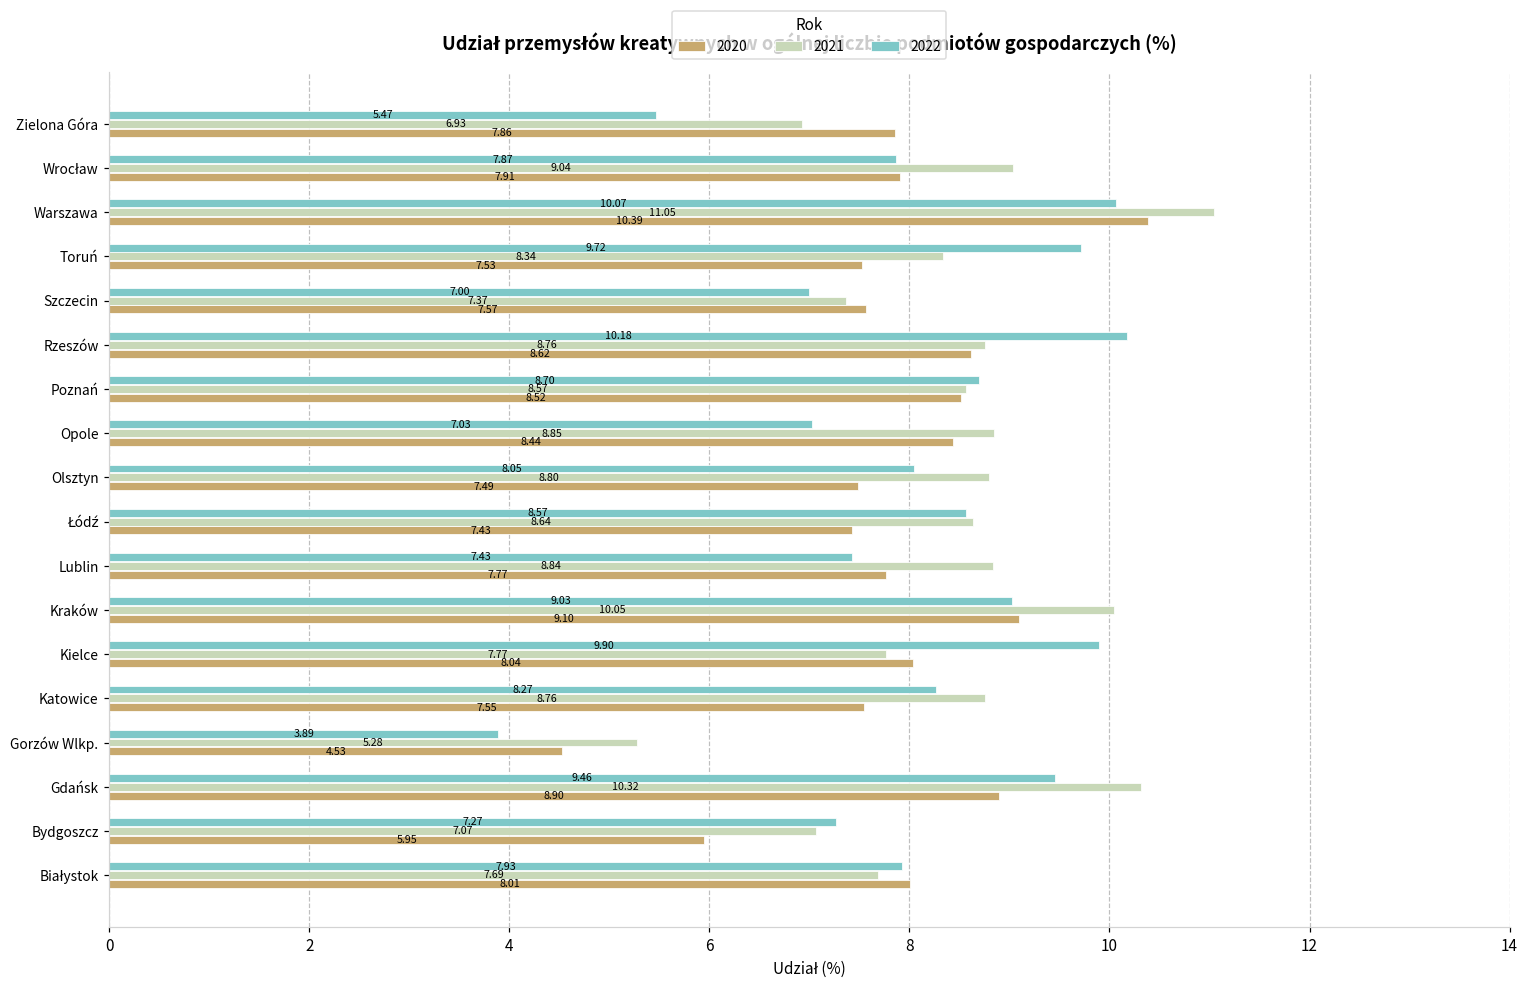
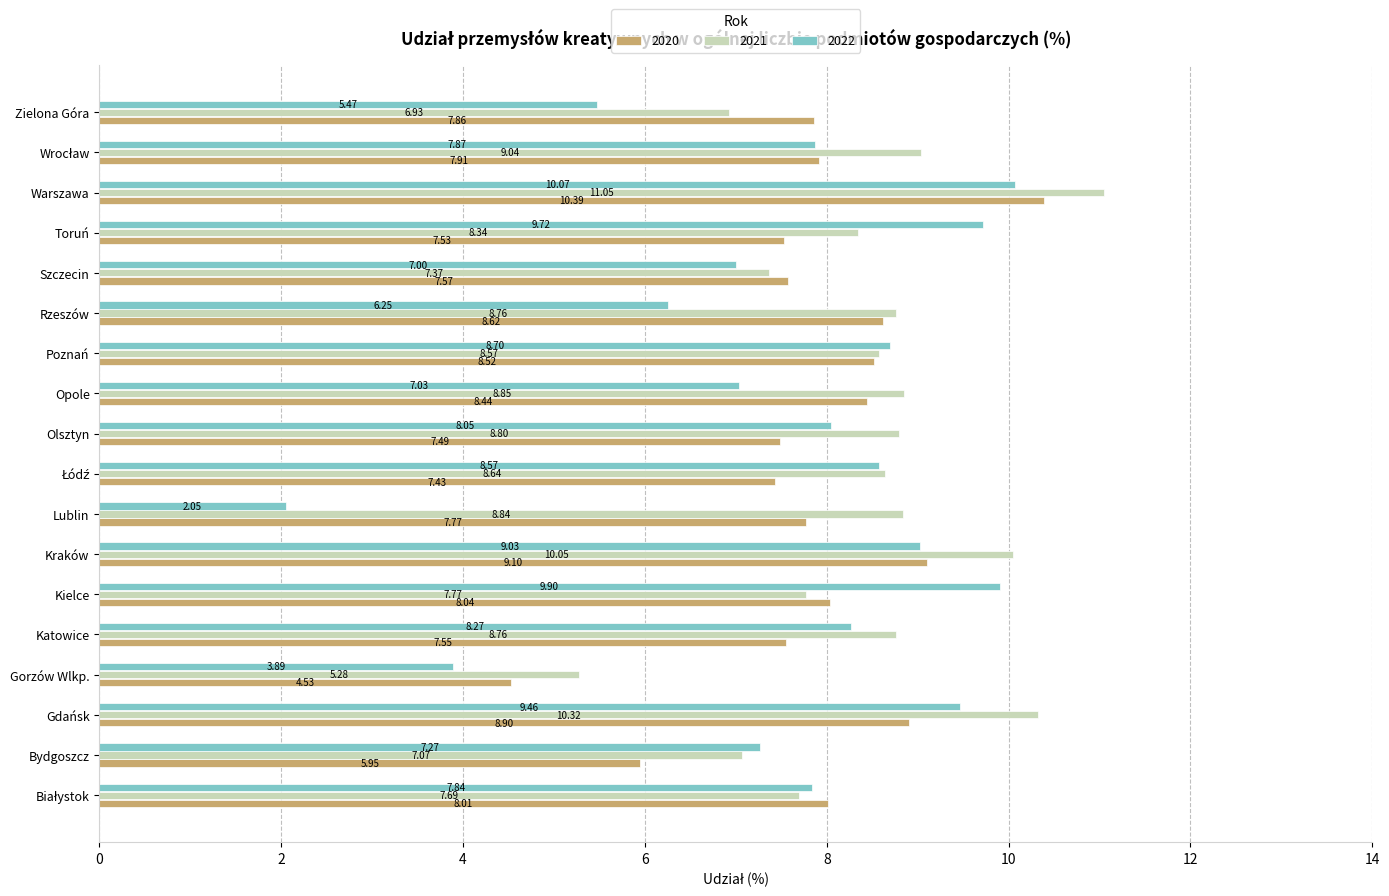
2022, Rzeszów: 10.18 -> 6.25
2022, Lublin: 7.43 -> 2.05
2022, Białystok: 7.93 -> 7.84
